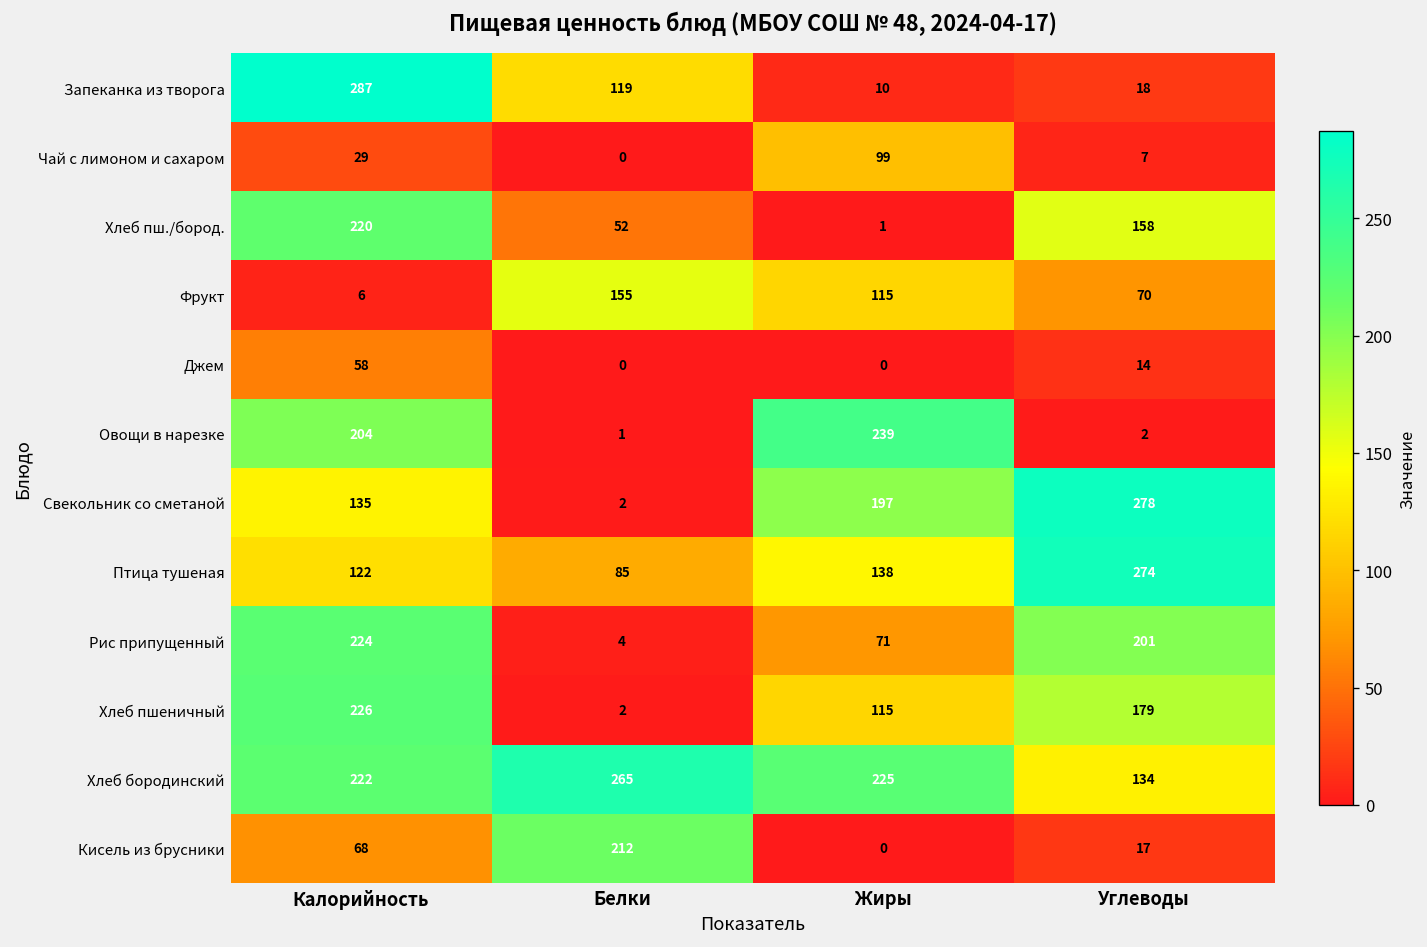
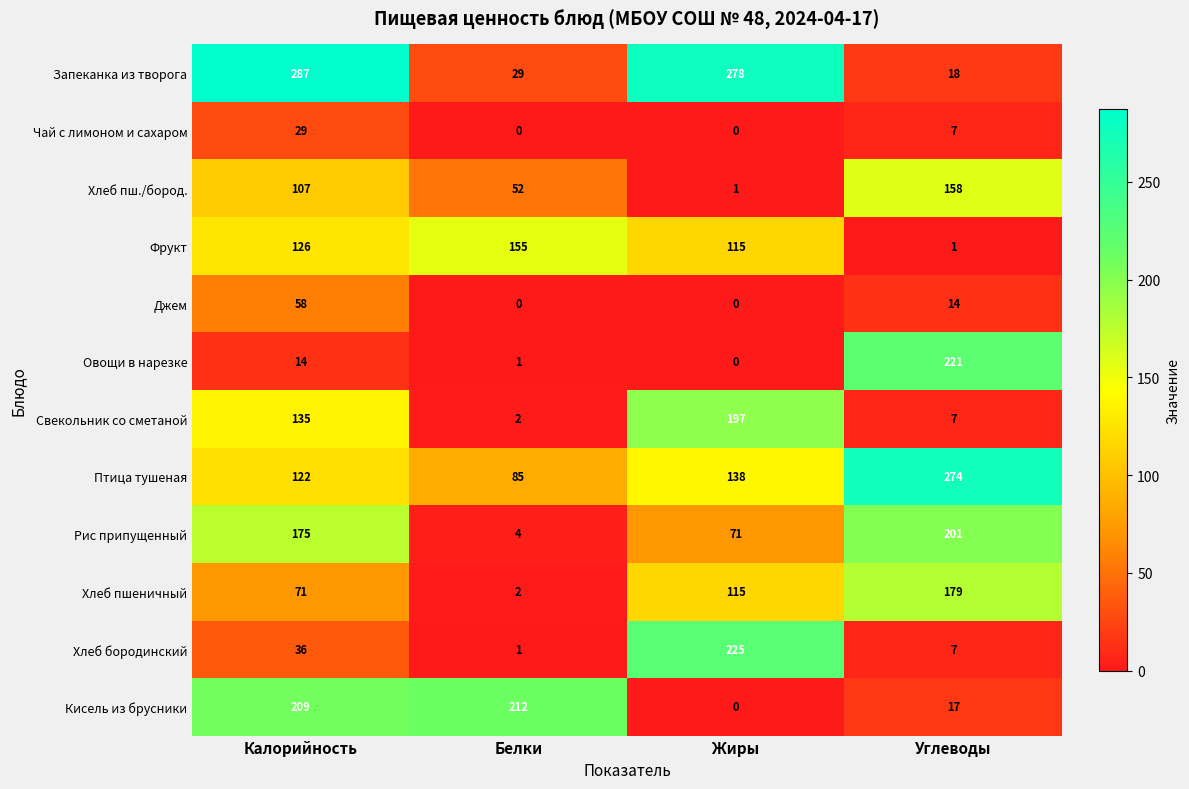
Запеканка из творога, Белки: 119 -> 29
Запеканка из творога, Жиры: 10 -> 278
Чай с лимоном и сахаром, Жиры: 99 -> 0
Хлеб пш./бород., Калорийность: 220 -> 107
Фрукт, Калорийность: 6 -> 126
Фрукт, Углеводы: 70 -> 1
Овощи в нарезке, Калорийность: 204 -> 14
Овощи в нарезке, Жиры: 239 -> 0
Овощи в нарезке, Углеводы: 2 -> 221
Свекольник со сметаной, Углеводы: 278 -> 7
Рис припущенный, Калорийность: 224 -> 175
Хлеб пшеничный, Калорийность: 226 -> 71
Хлеб бородинский, Калорийность: 222 -> 36
Хлеб бородинский, Белки: 265 -> 1
Хлеб бородинский, Углеводы: 134 -> 7
Кисель из брусники, Калорийность: 68 -> 209
